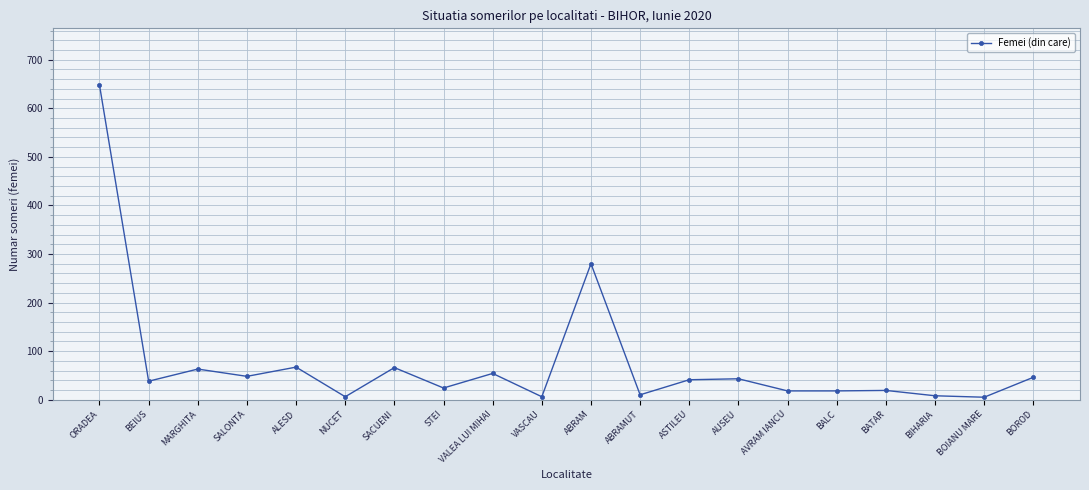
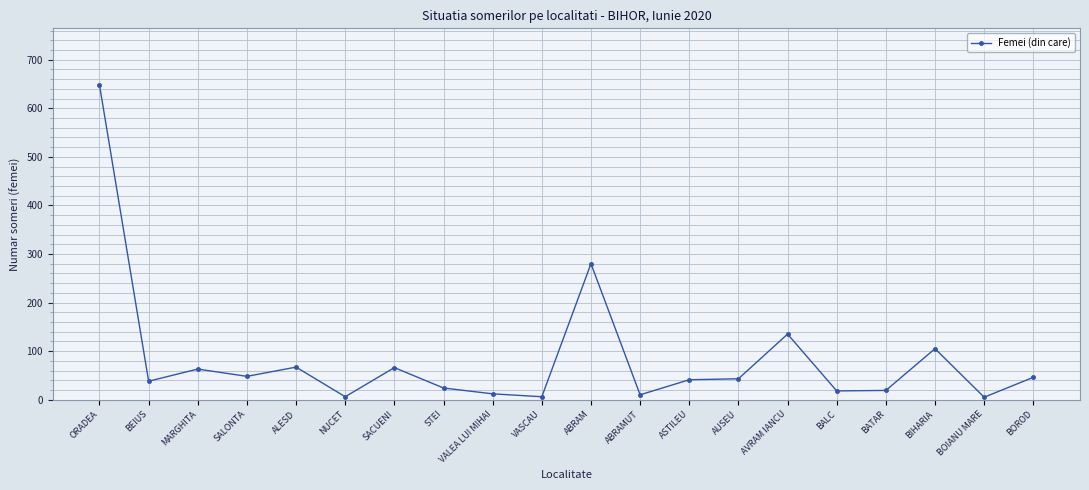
VALEA LUI MIHAI: 50 -> 10
AVRAM IANCU: 20 -> 140
BIHARIA: 10 -> 110
